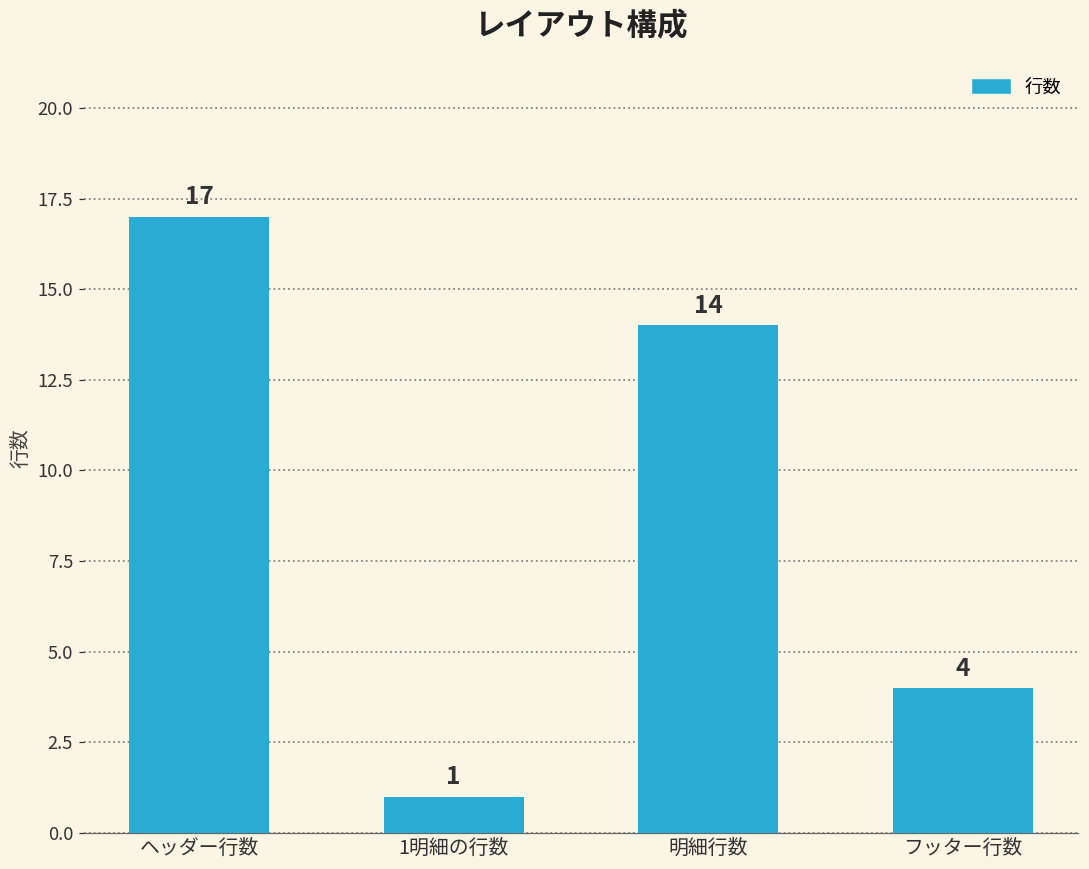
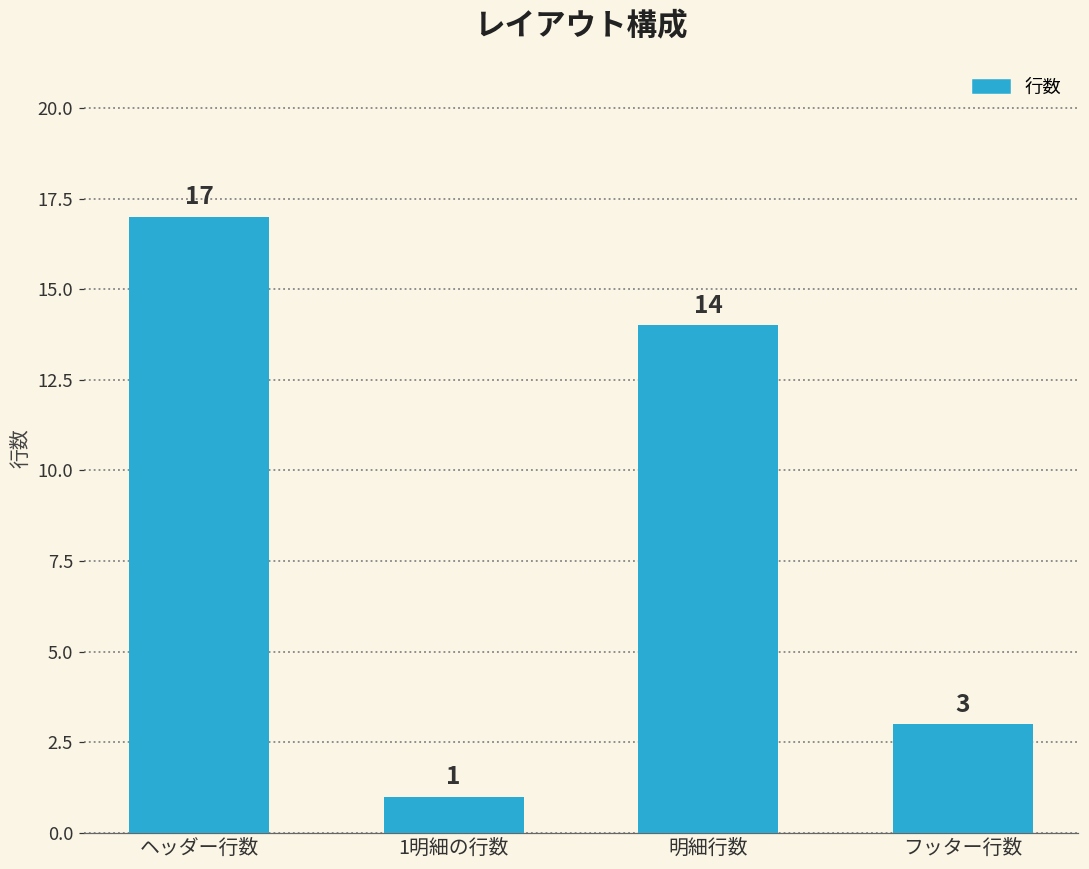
フッター行数: 4 -> 3
